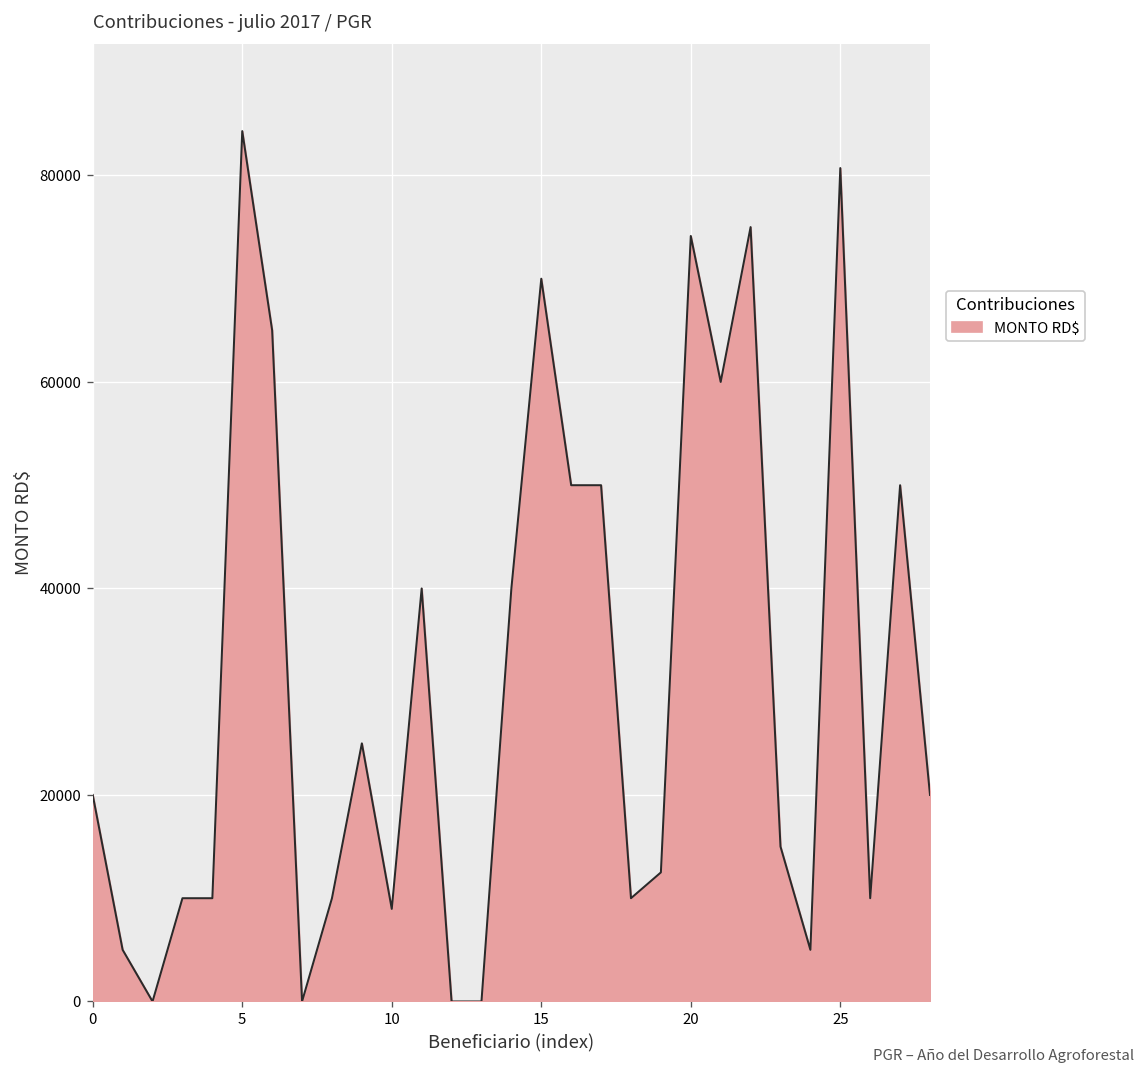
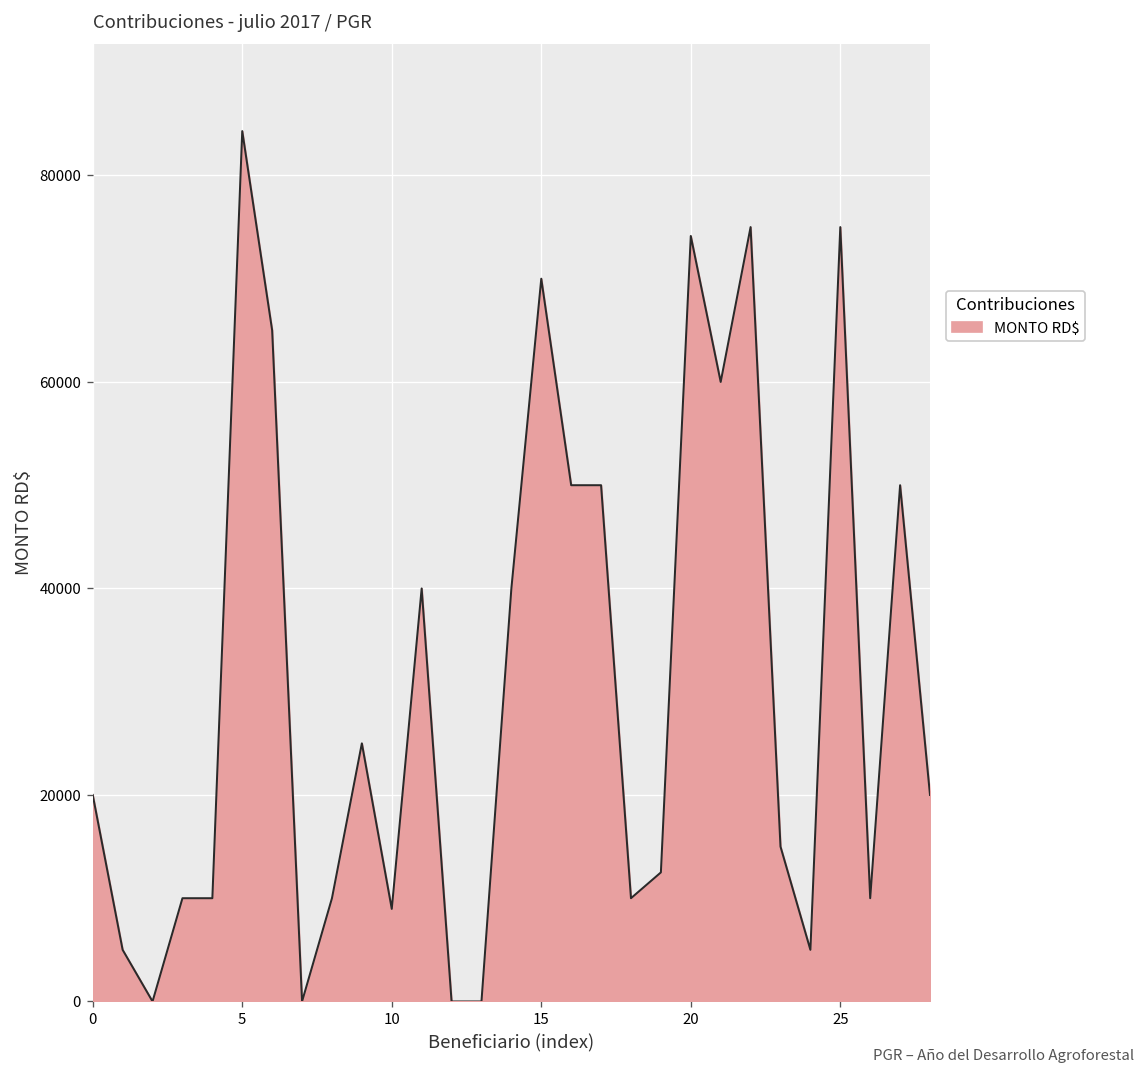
25: 81000 -> 75000
